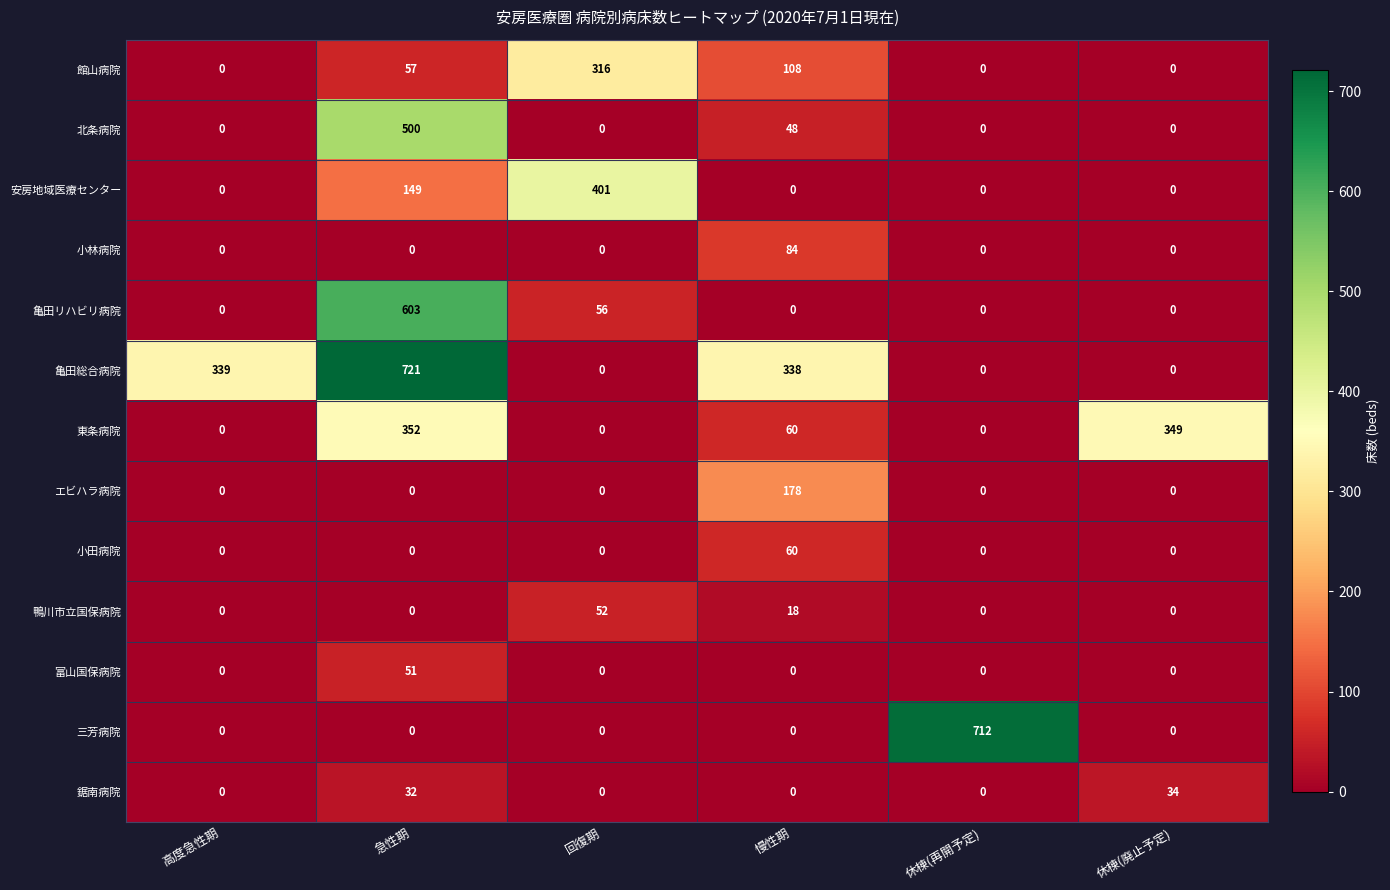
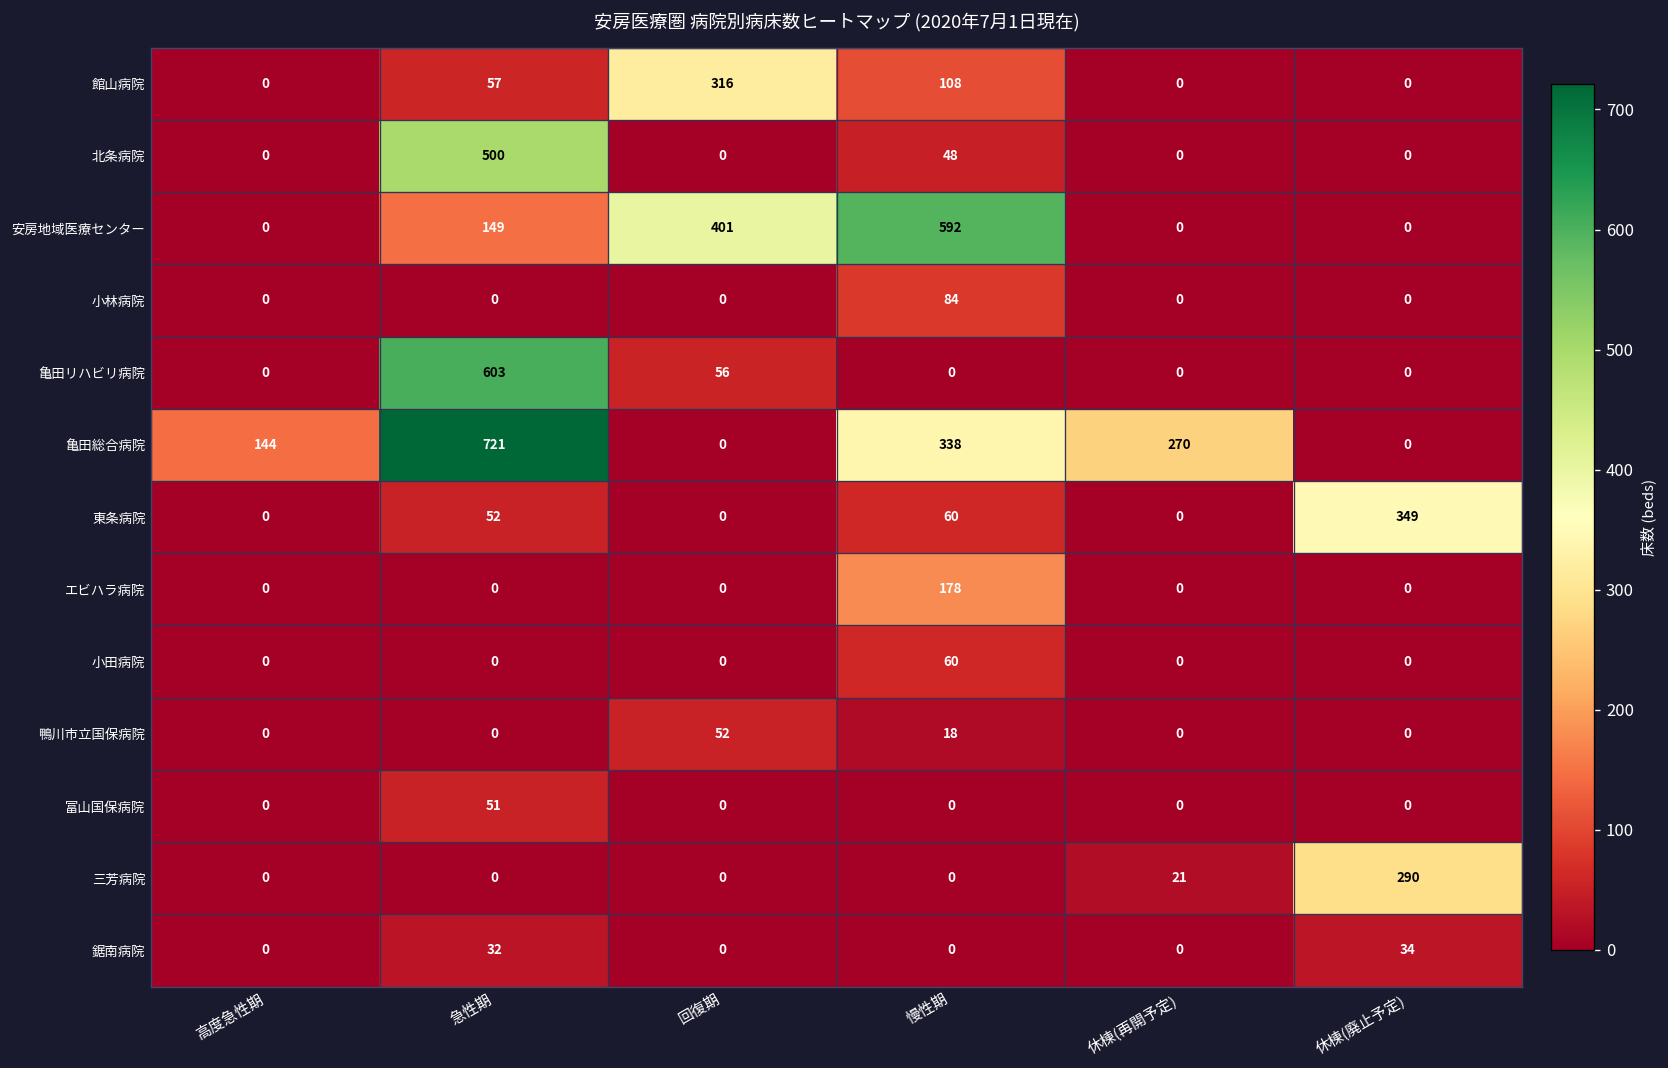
安房地域医療センター, 慢性期: 0 -> 592
亀田総合病院, 高度急性期: 339 -> 144
亀田総合病院, 休棟(再開予定): 0 -> 270
東条病院, 急性期: 352 -> 52
三芳病院, 休棟(再開予定): 712 -> 21
三芳病院, 休棟(廃止予定): 0 -> 290
